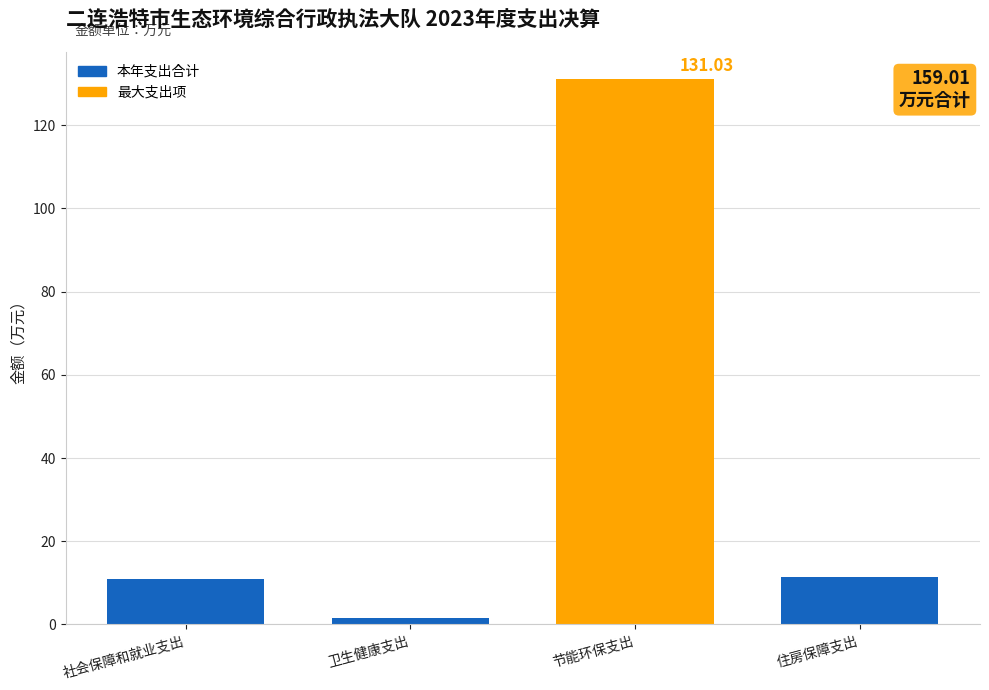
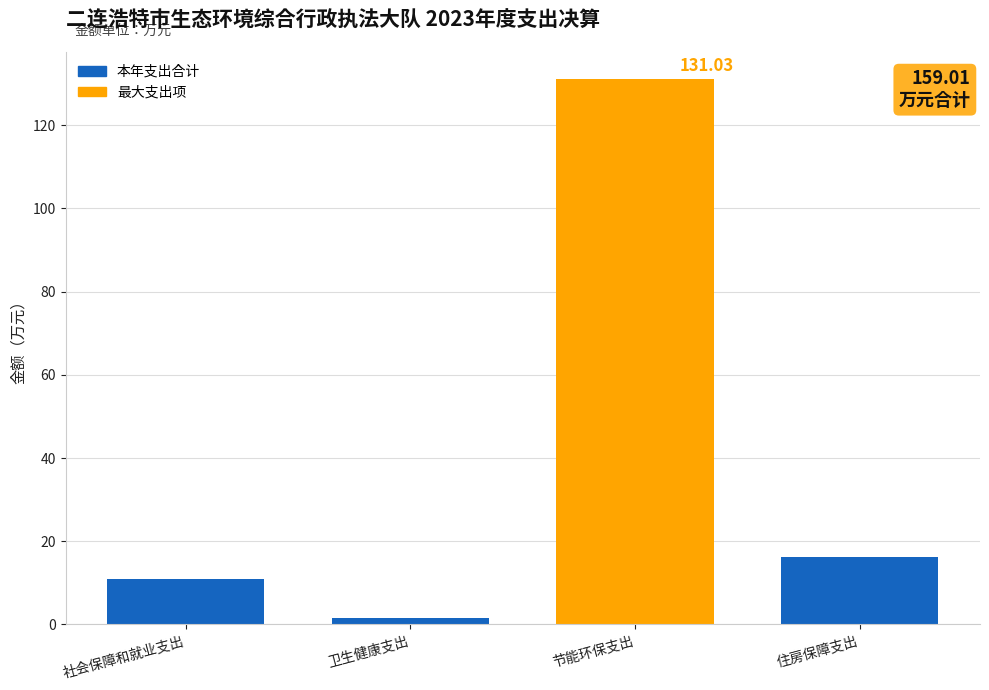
住房保障支出: 11 -> 16
